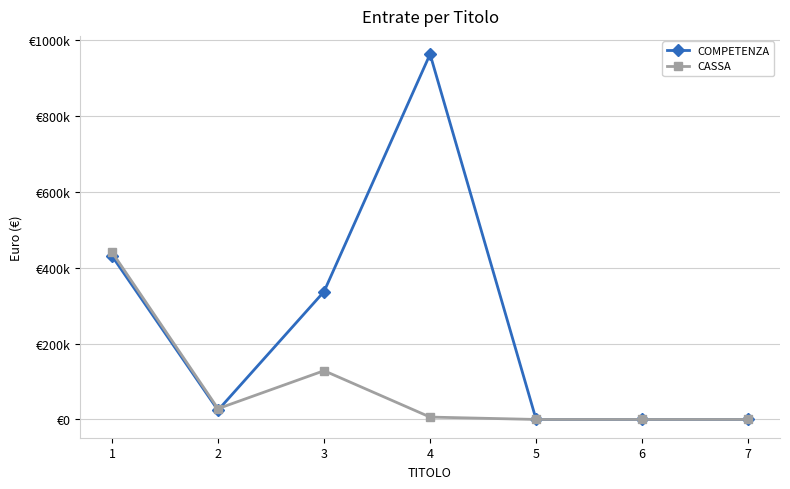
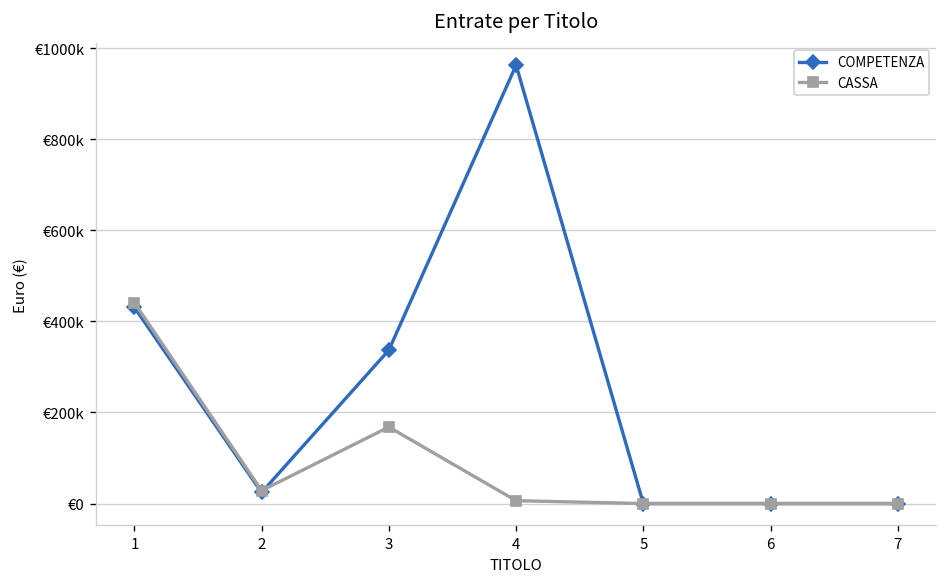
CASSA, 3: €130000 -> €170000
